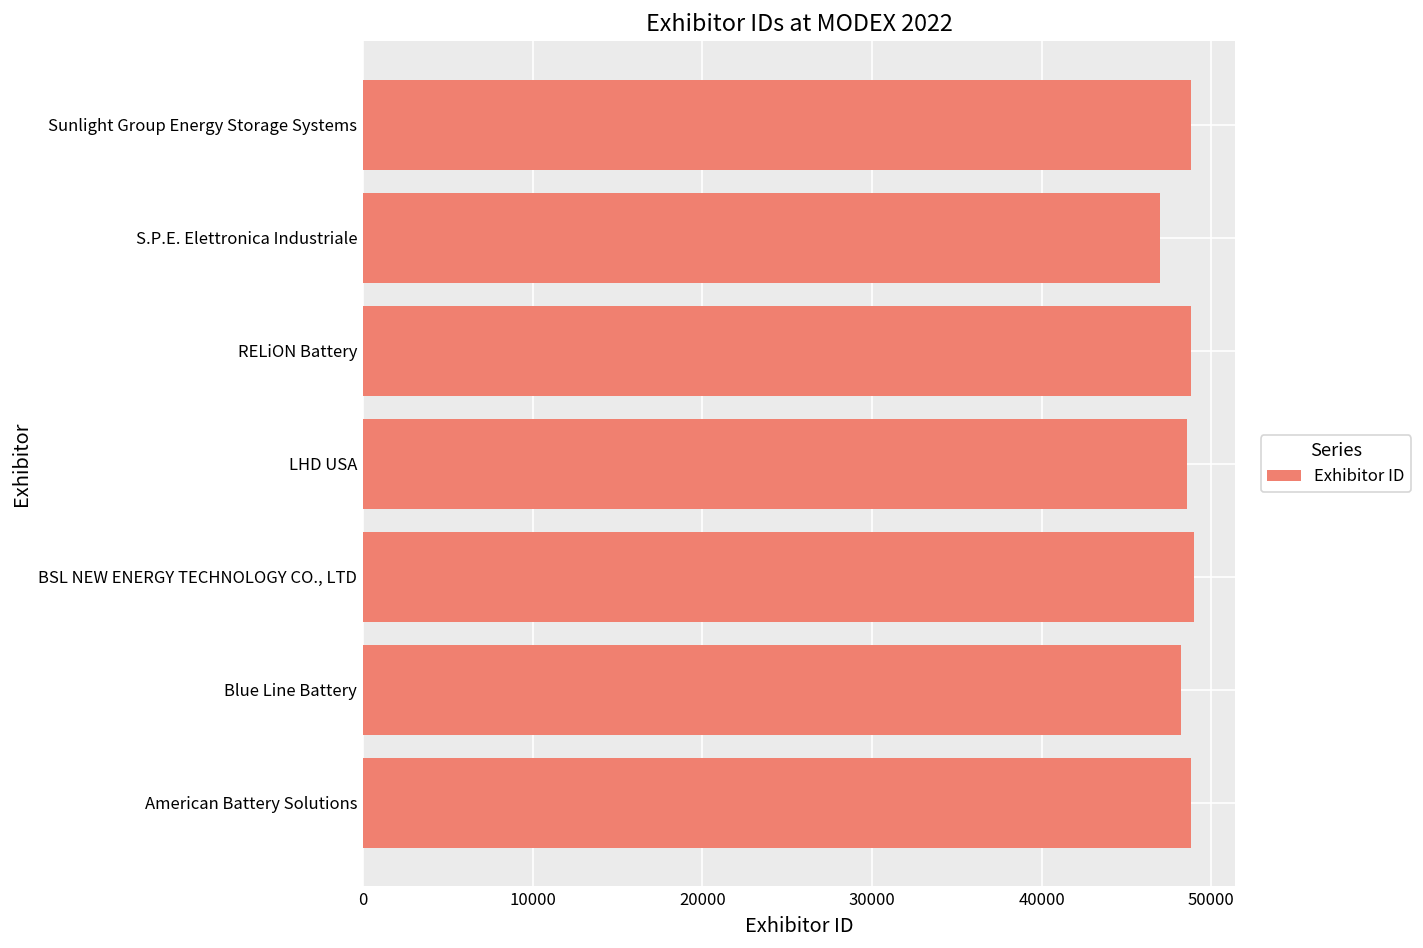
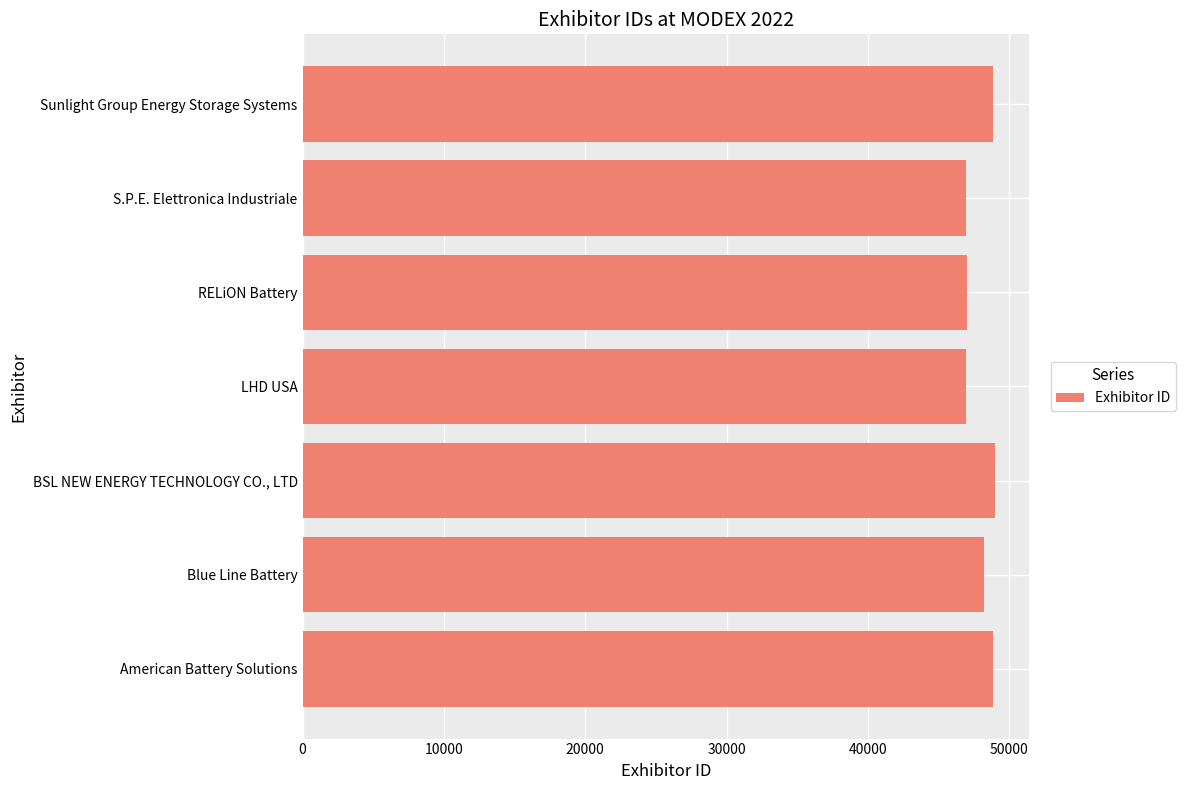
RELiON Battery: 48800 -> 47000
LHD USA: 48600 -> 47000
